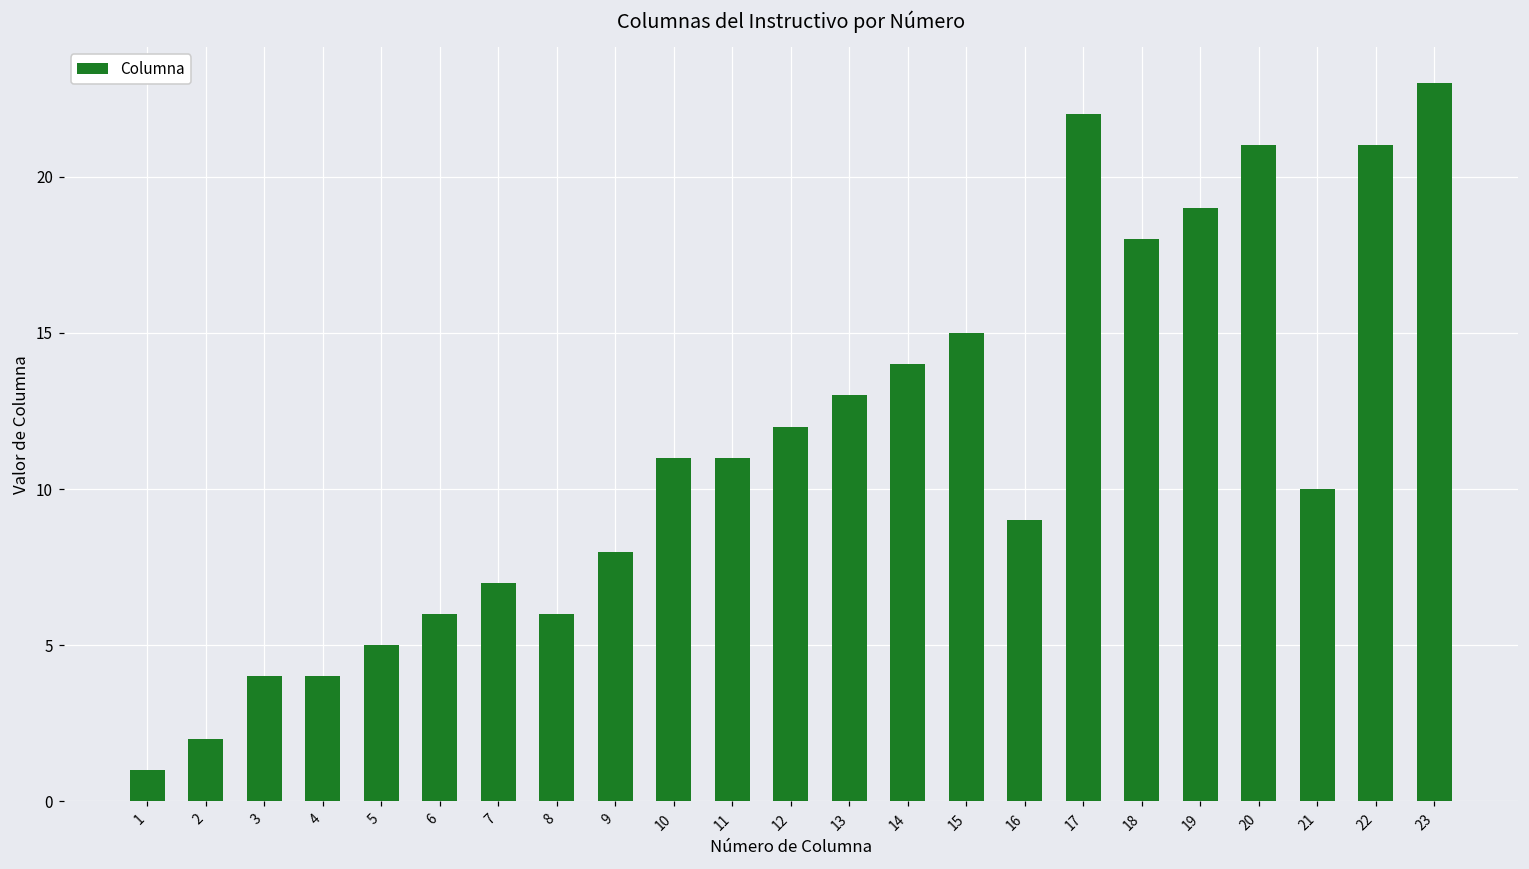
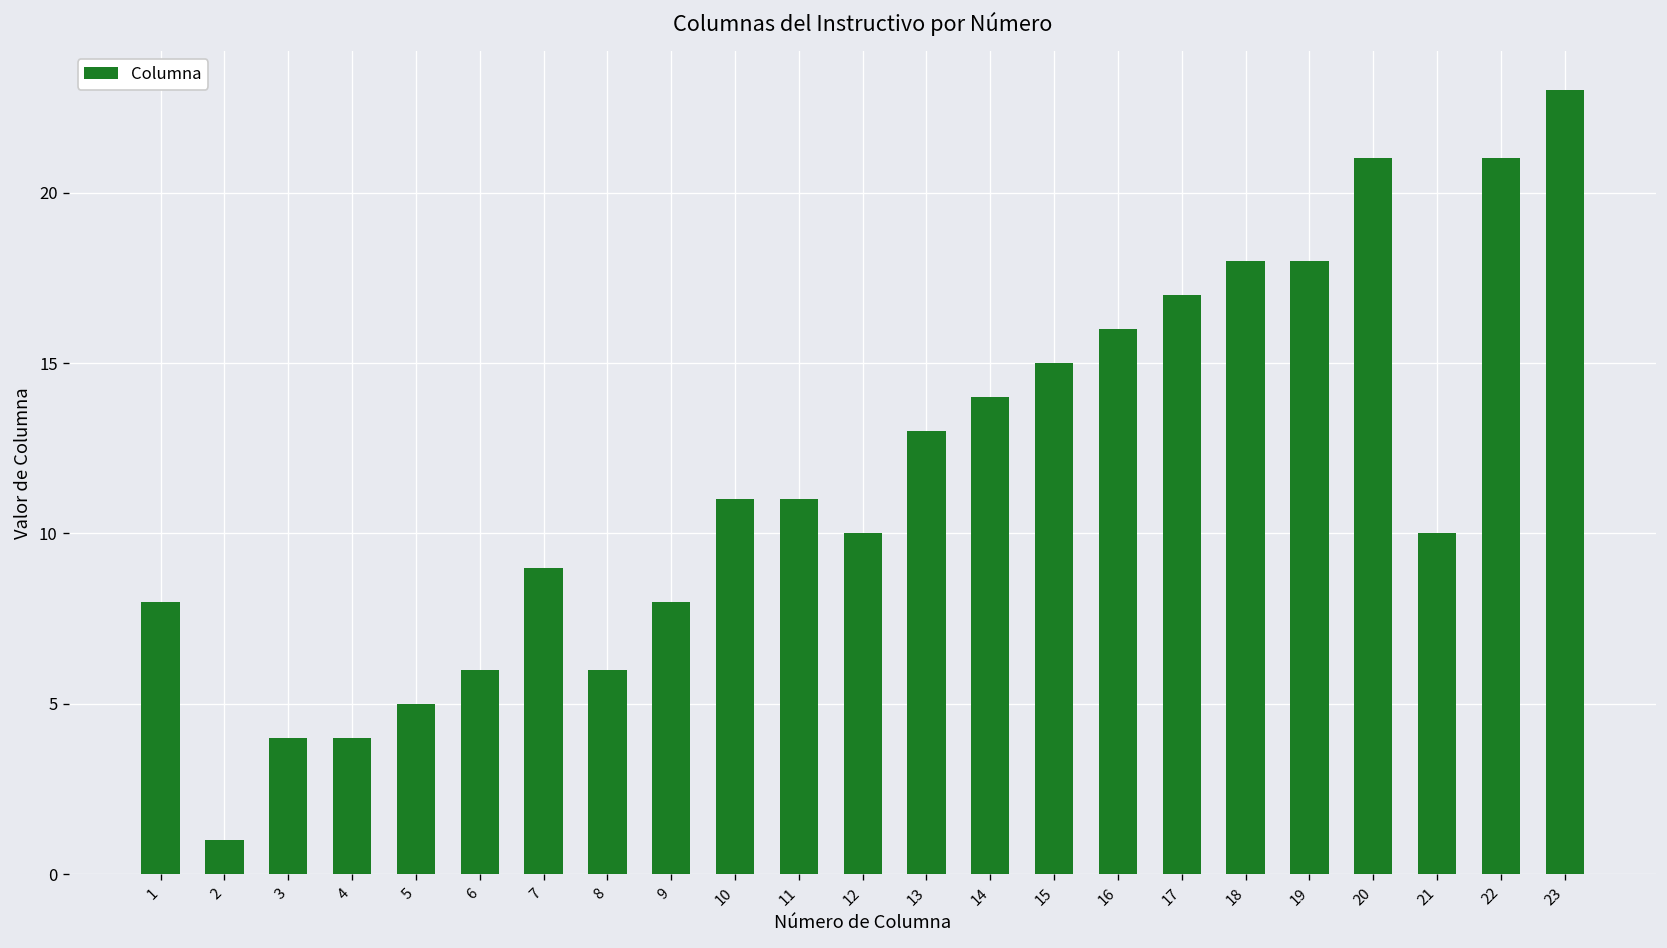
1: 1 -> 8
2: 2 -> 1
7: 7 -> 9
12: 12 -> 10
16: 9 -> 16
17: 22 -> 17
19: 19 -> 18
